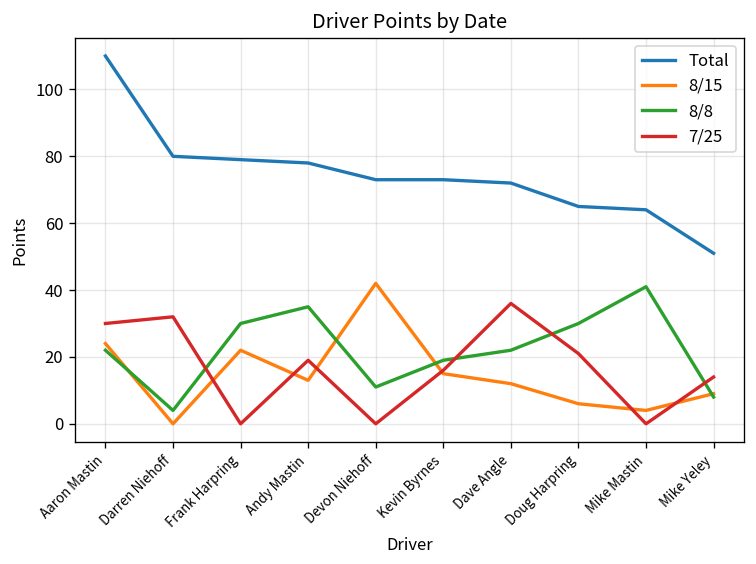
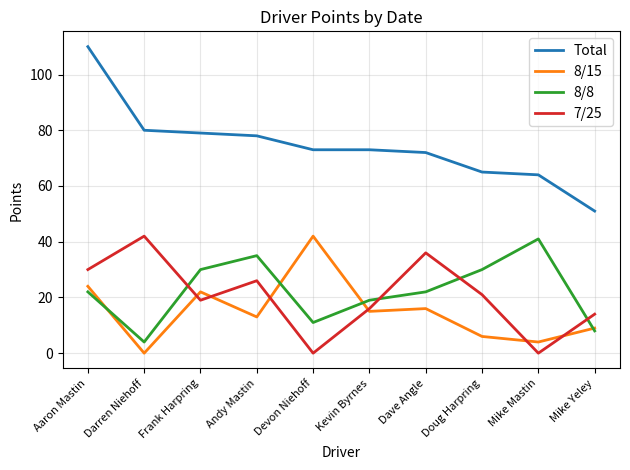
7/25, Darren Niehoff: 32 -> 42
7/25, Frank Harpring: 0 -> 19
7/25, Andy Mastin: 19 -> 26
8/15, Dave Angle: 12 -> 16
